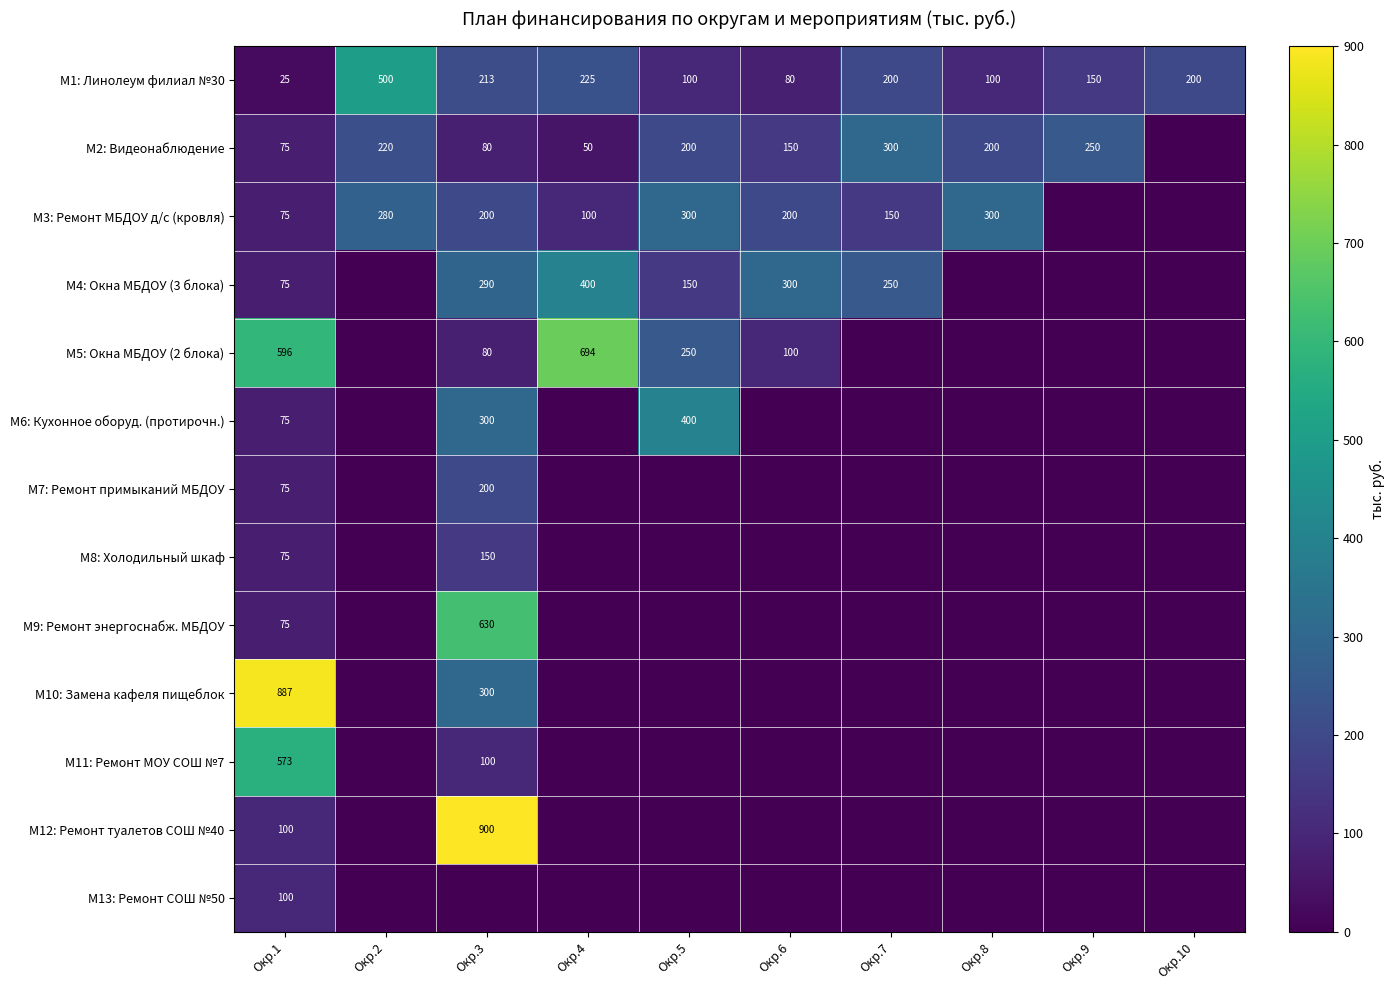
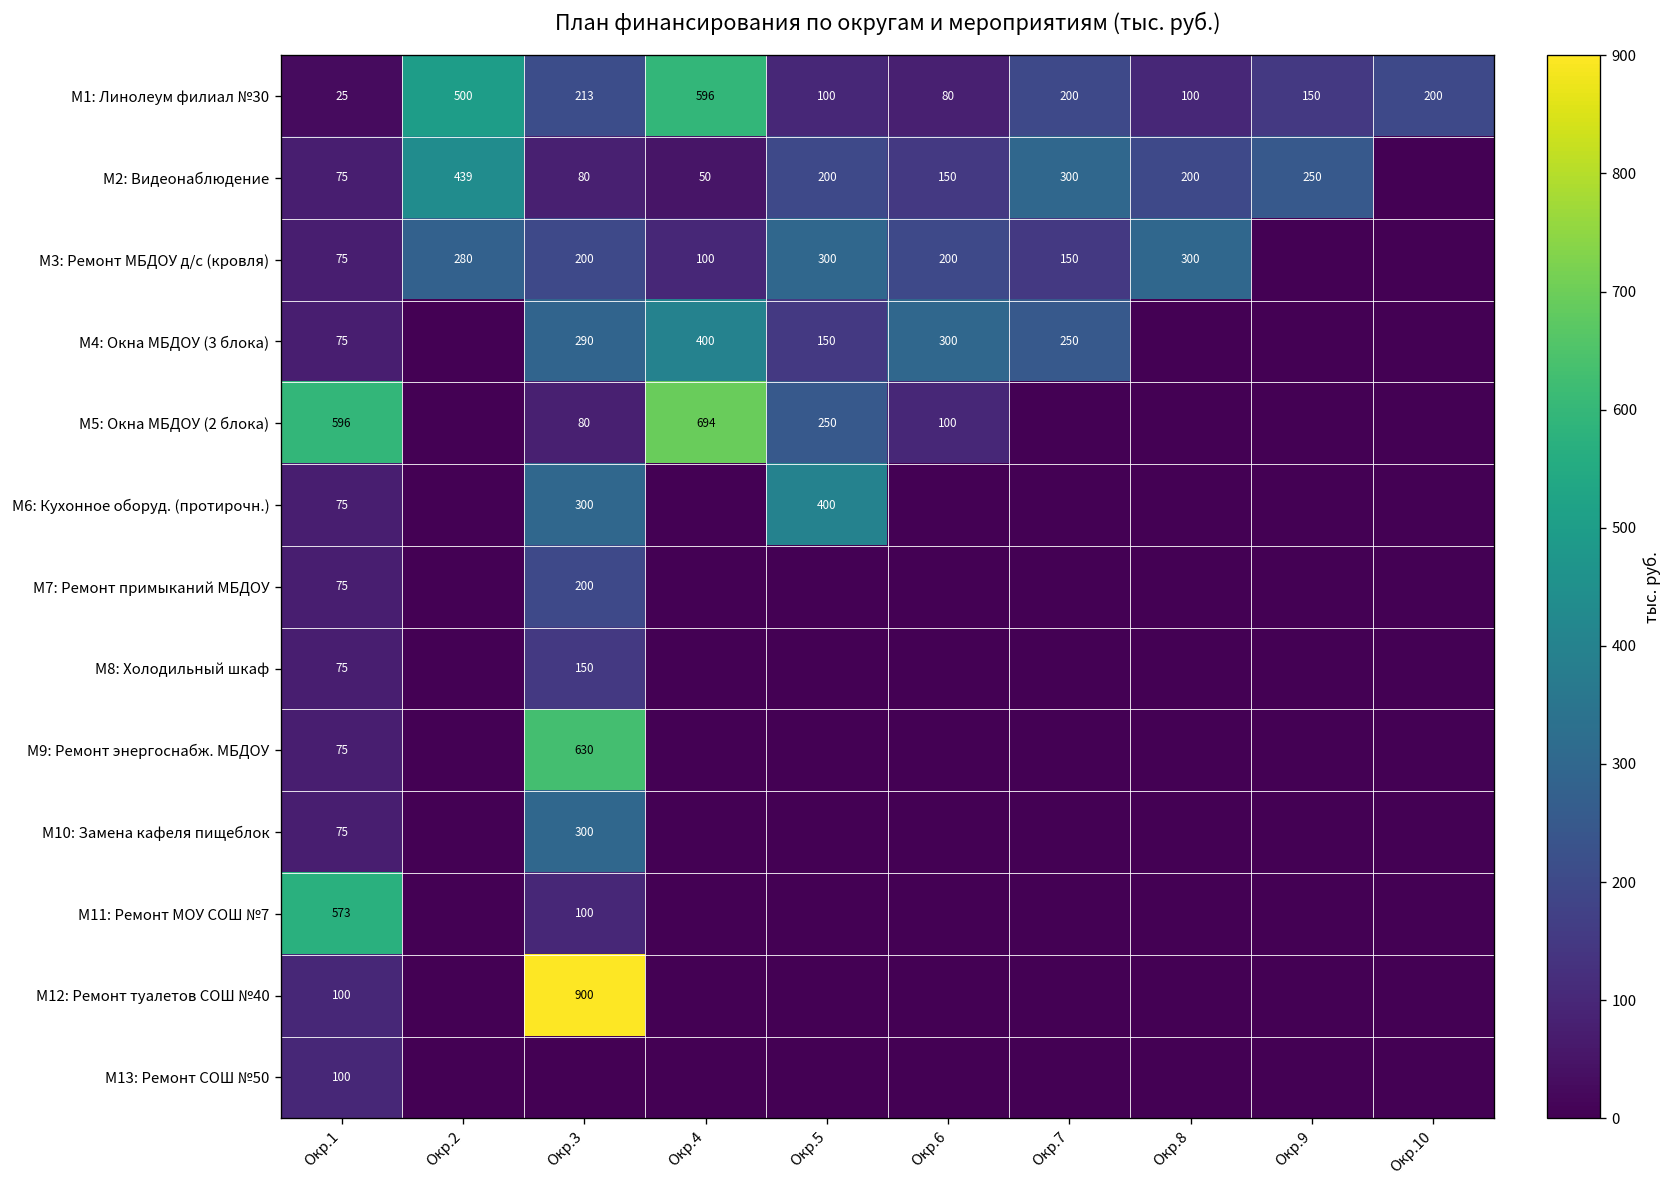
М1: Линолеум филиал №30, Окр.4: 225 -> 596
М2: Видеонаблюдение, Окр.2: 220 -> 439
М10: Замена кафеля пищеблок, Окр.1: 887 -> 75
